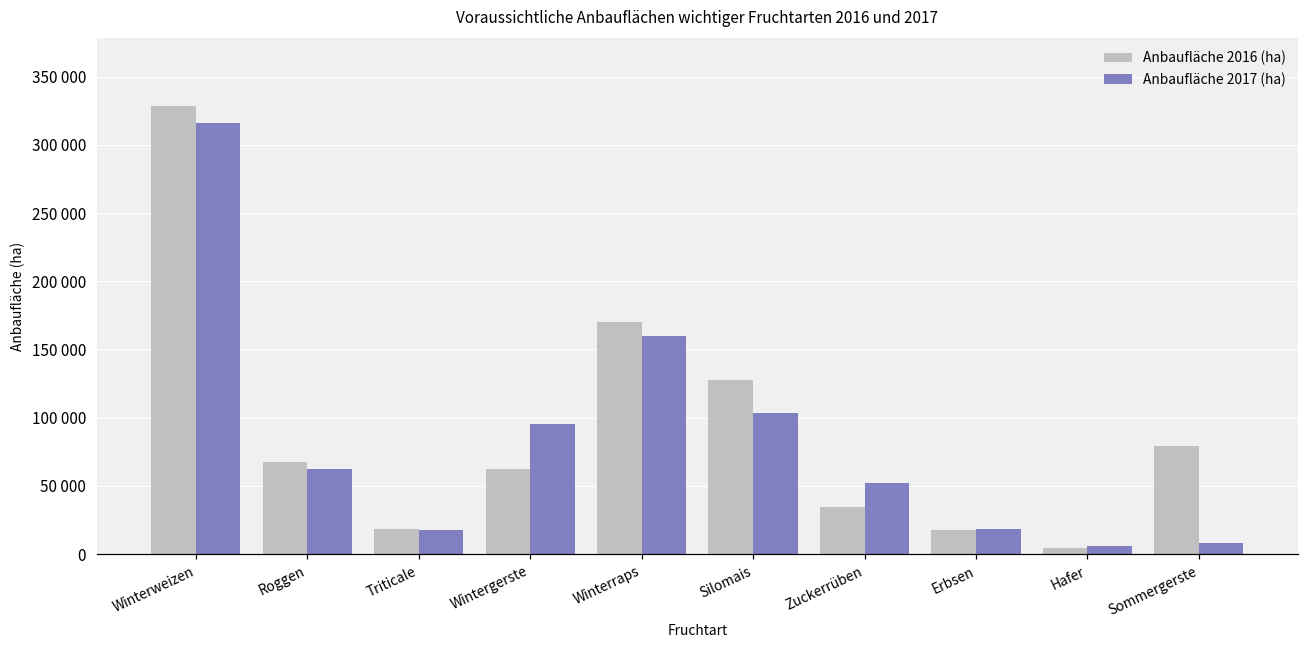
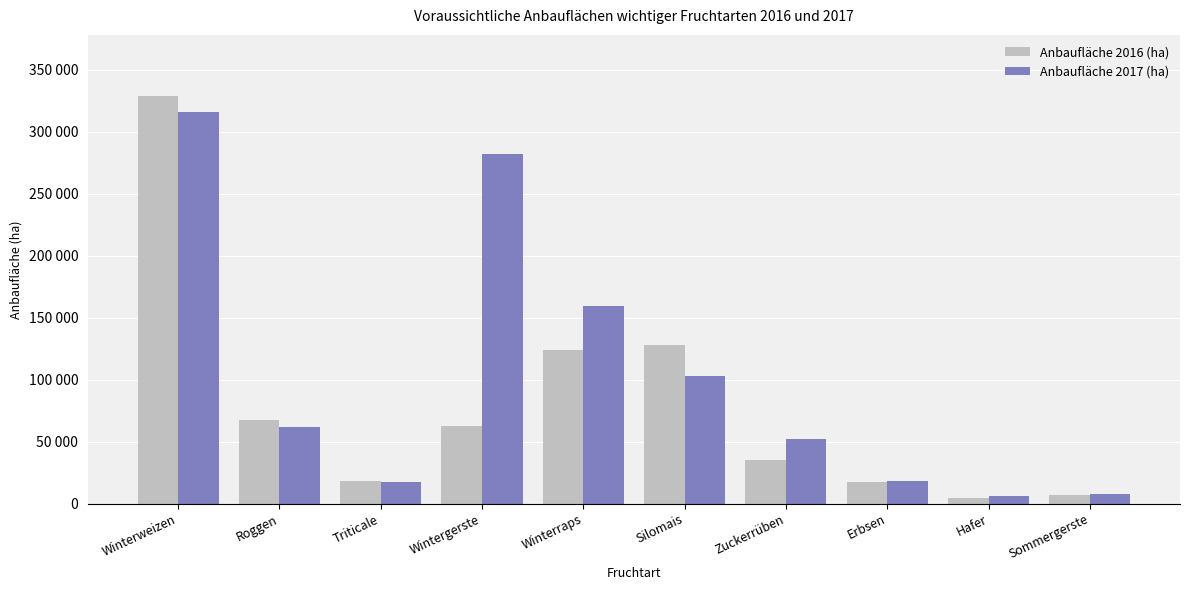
Anbaufläche 2017 (ha), Wintergerste: 95000 -> 282000
Anbaufläche 2016 (ha), Winterraps: 170000 -> 124000
Anbaufläche 2016 (ha), Sommergerste: 79000 -> 7000
